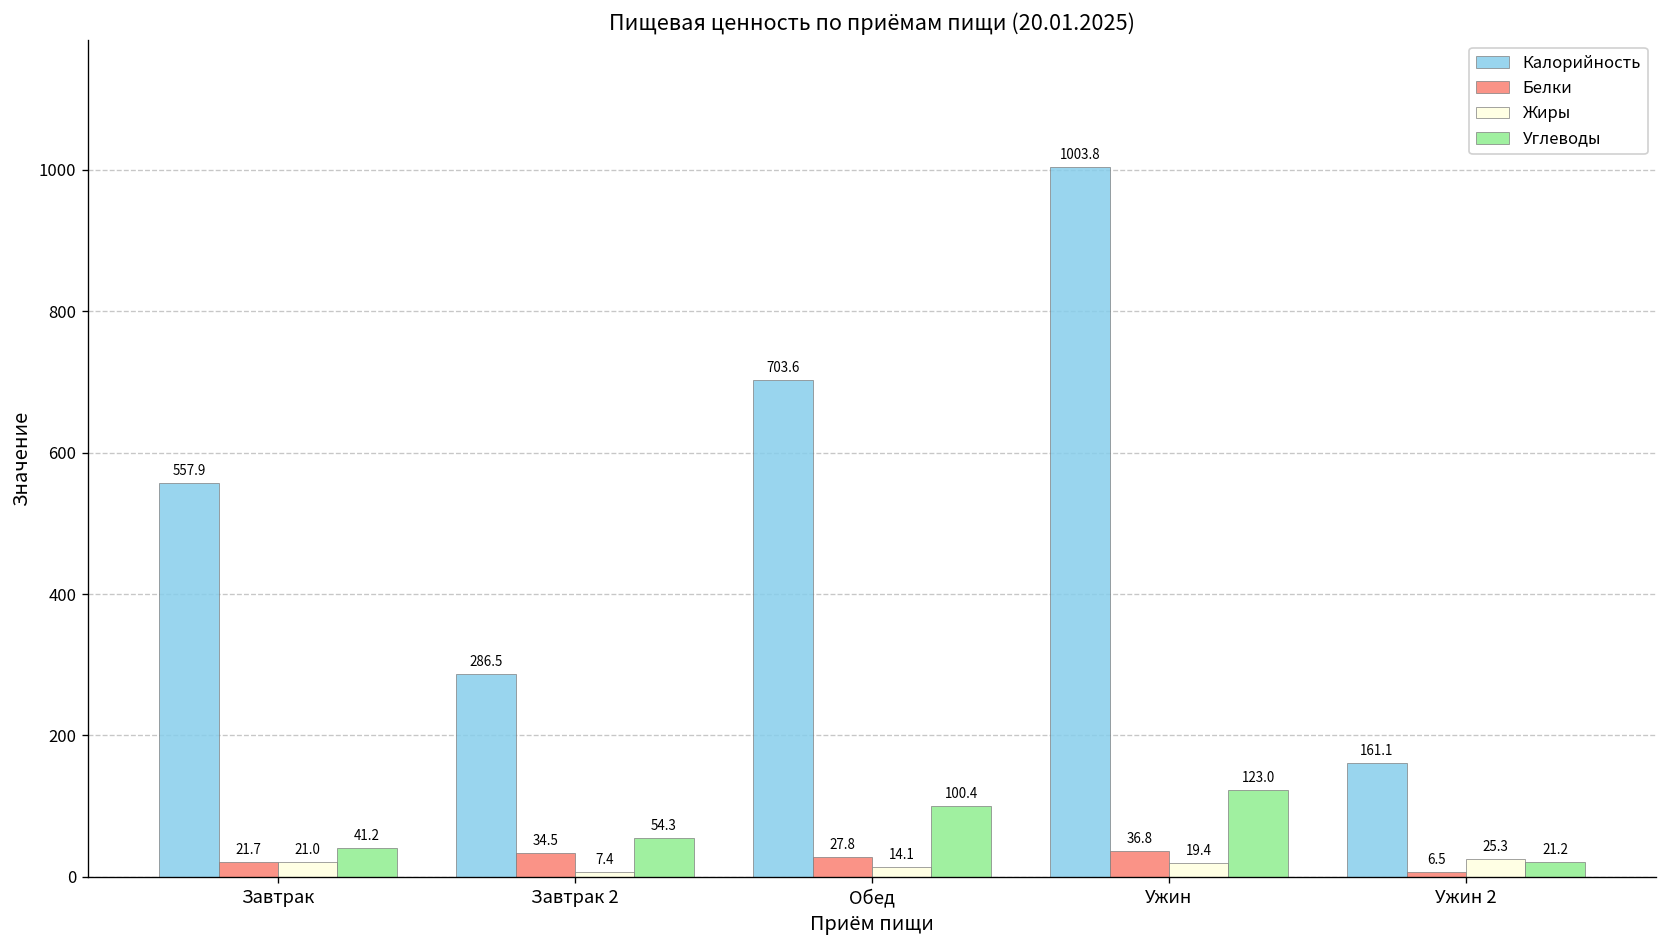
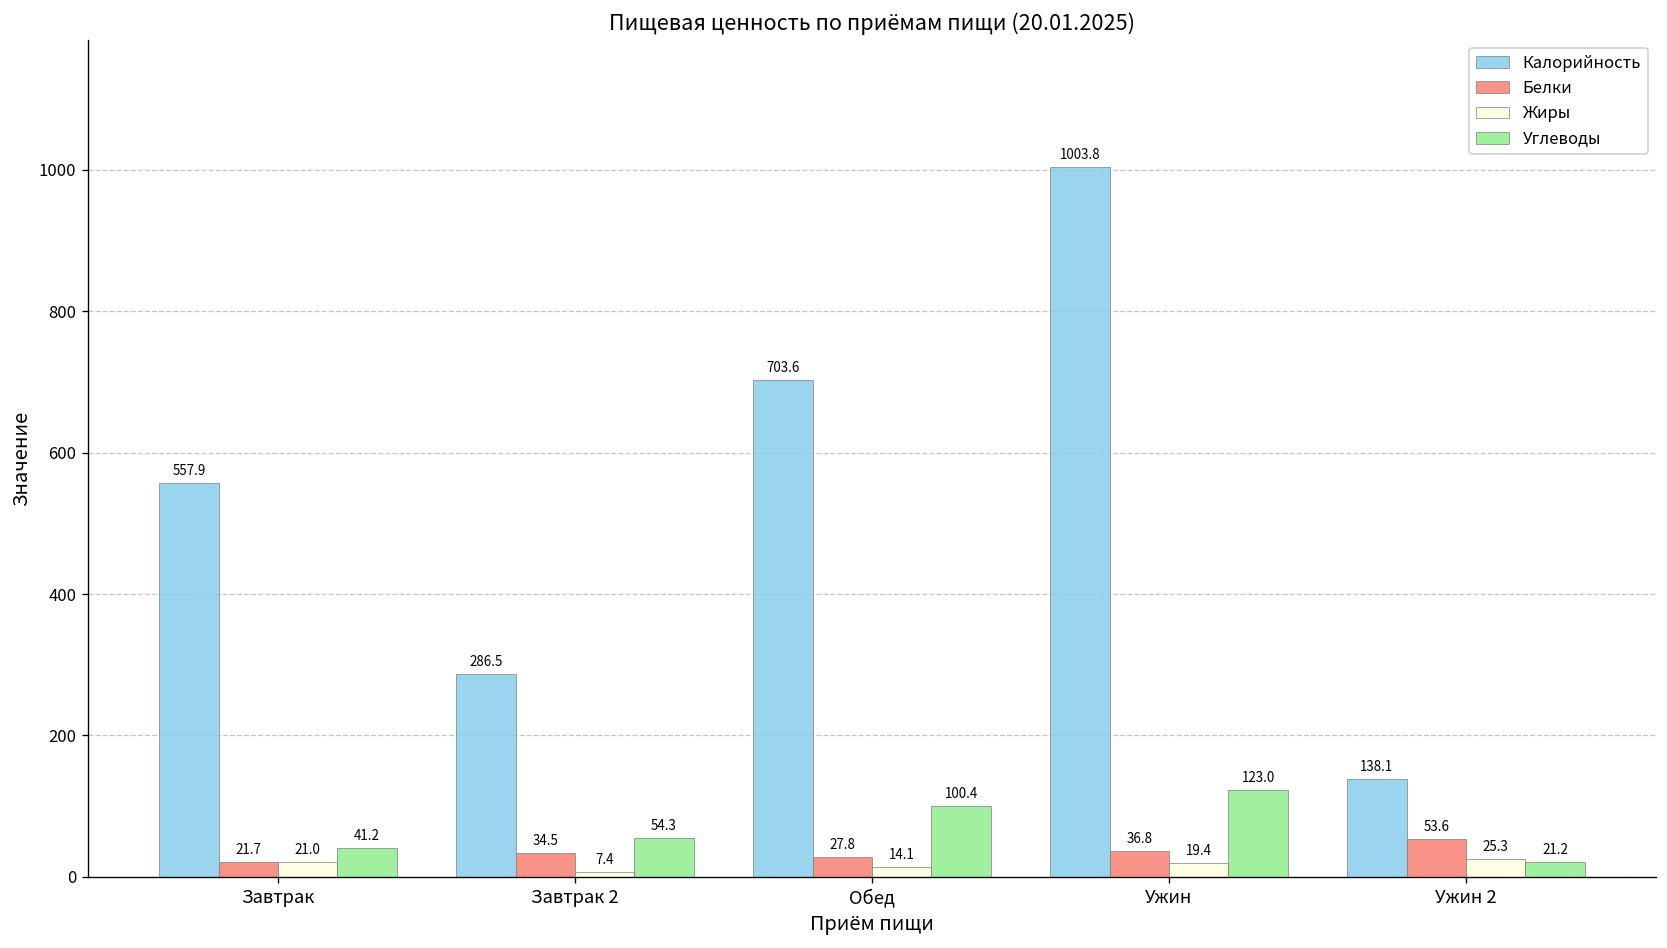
Калорийность, Ужин 2: 161.1 -> 138.1
Белки, Ужин 2: 6.5 -> 53.6
